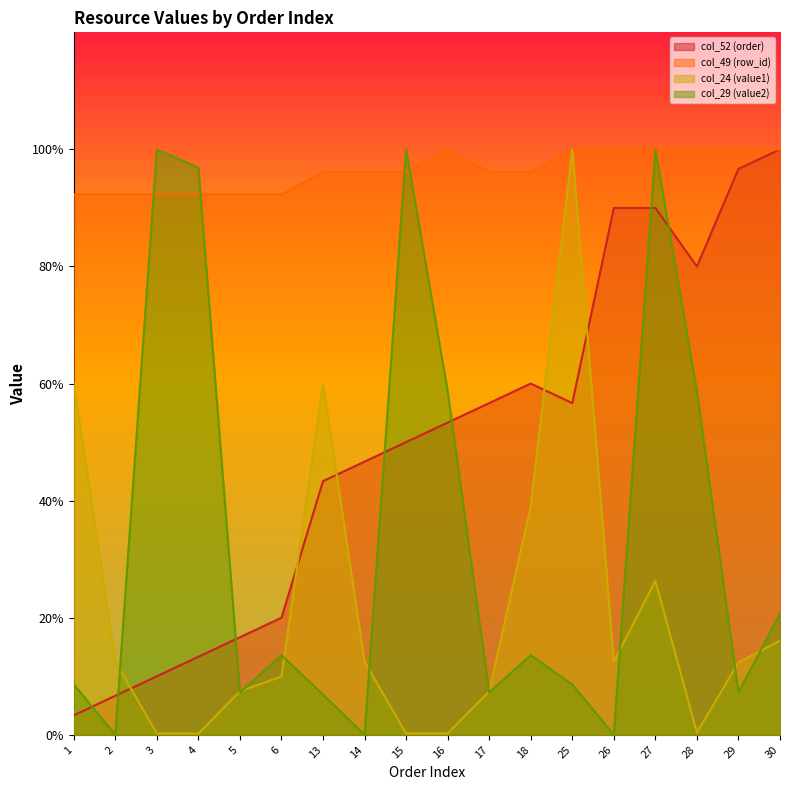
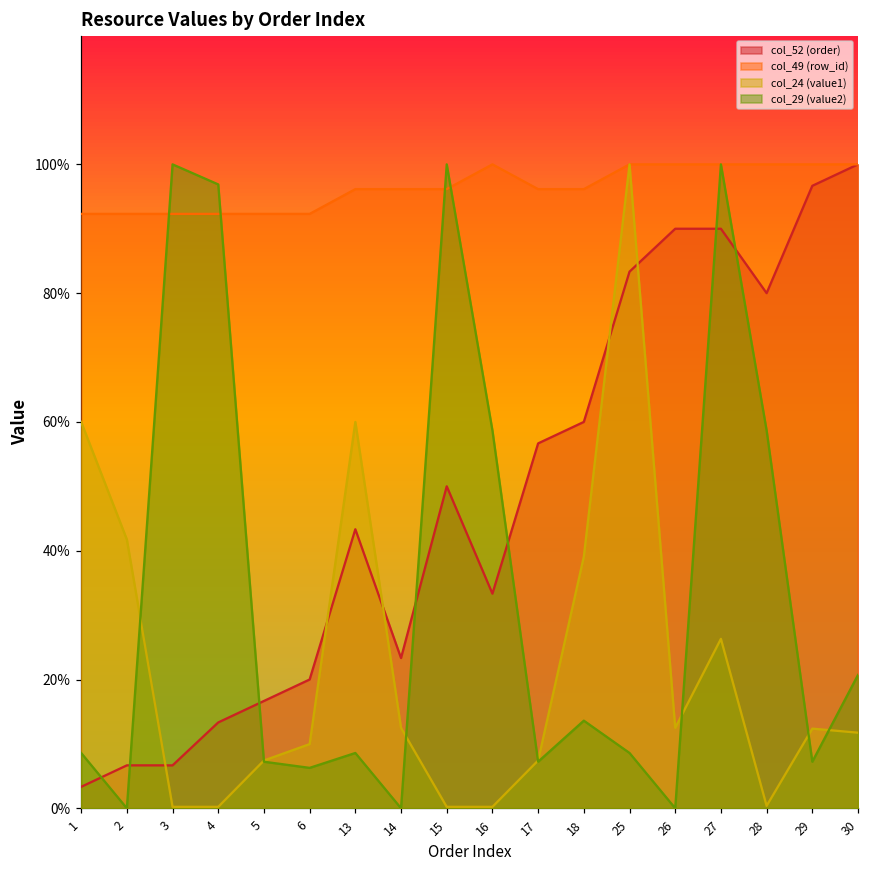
col_24 (value1), 2: 12% -> 42%
col_52 (order), 3: 10% -> 7%
col_29 (value2), 6: 14% -> 6%
col_29 (value2), 13: 7% -> 9%
col_52 (order), 14: 47% -> 23%
col_52 (order), 16: 53% -> 33%
col_52 (order), 25: 57% -> 83%
col_24 (value1), 30: 16% -> 12%
